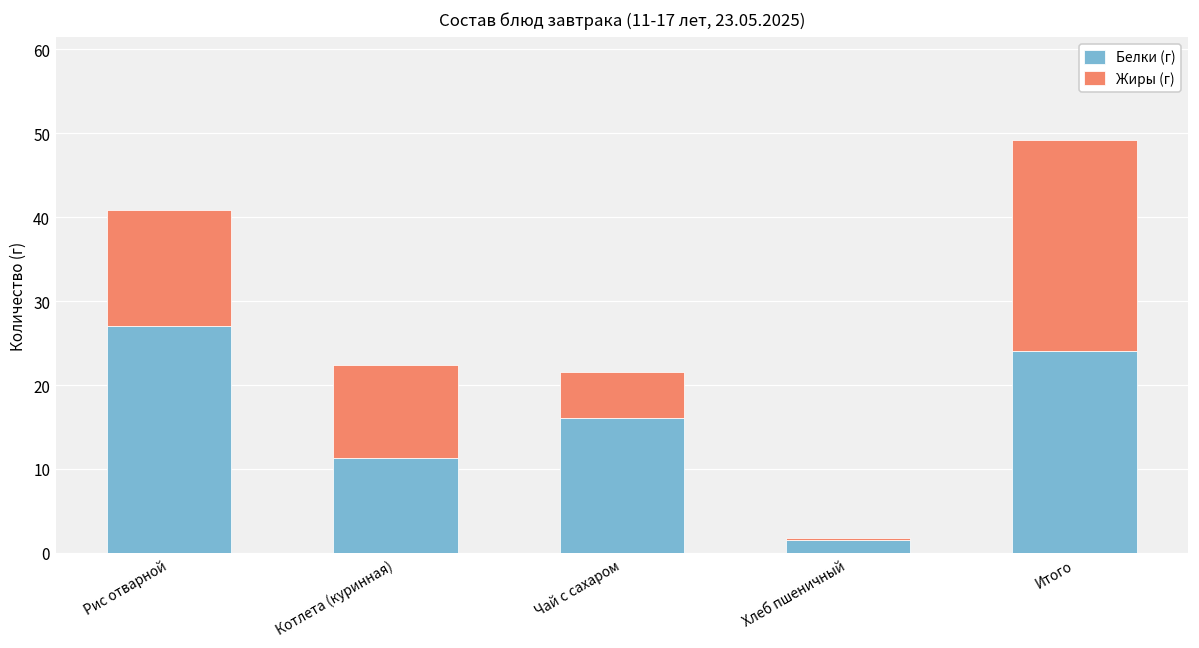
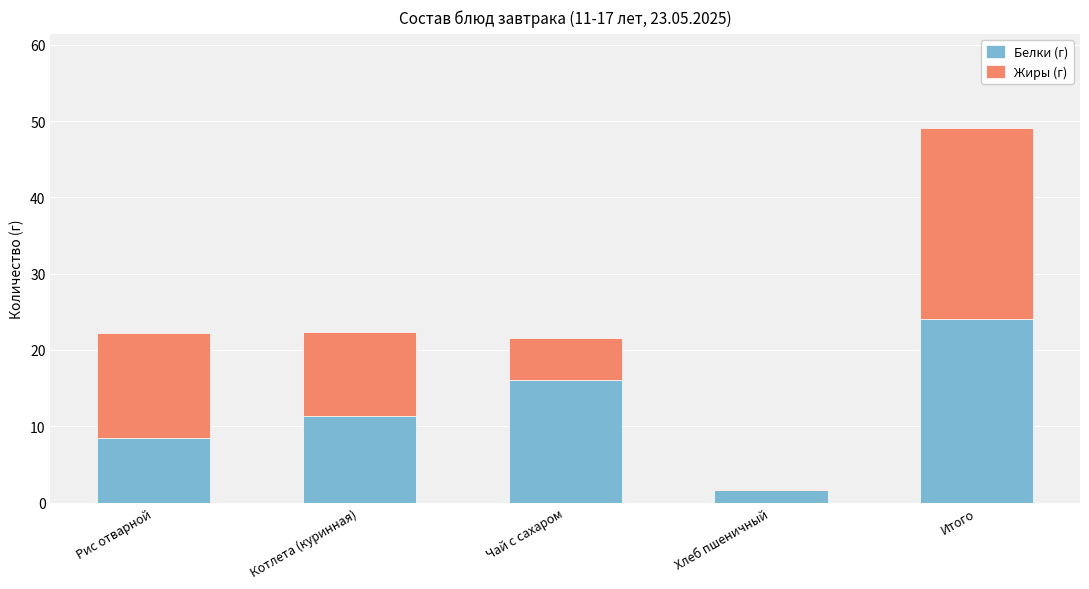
Белки (г), Рис отварной: 27 -> 9
